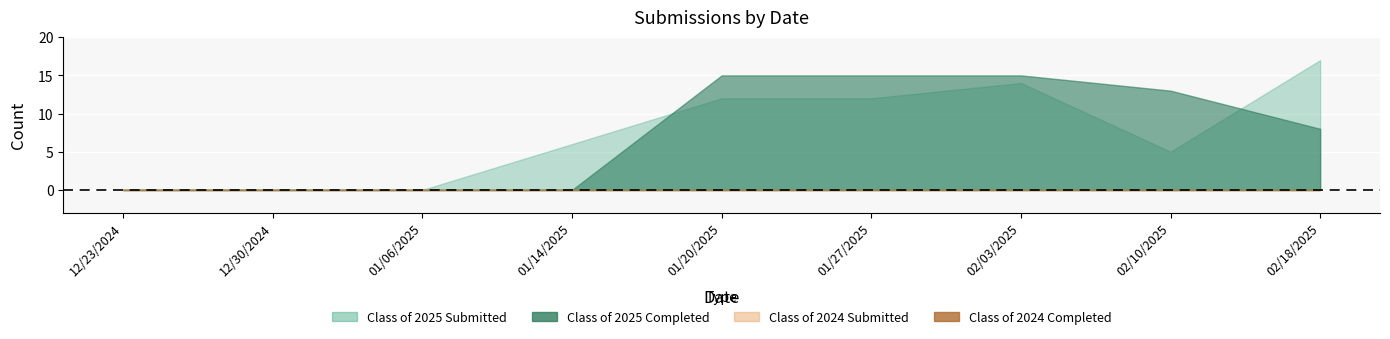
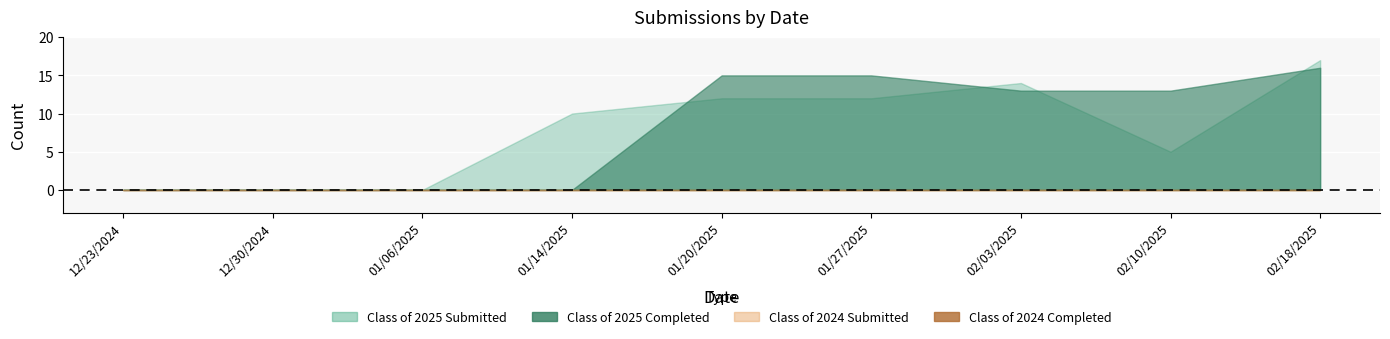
Class of 2025 Submitted, 01/14/2025: 6 -> 10
Class of 2025 Completed, 02/03/2025: 15 -> 13
Class of 2025 Completed, 02/18/2025: 8 -> 16
